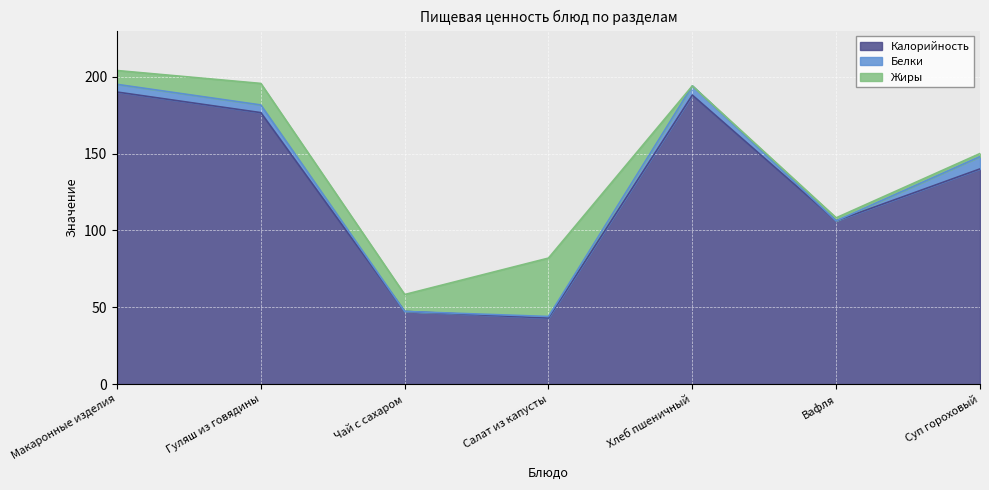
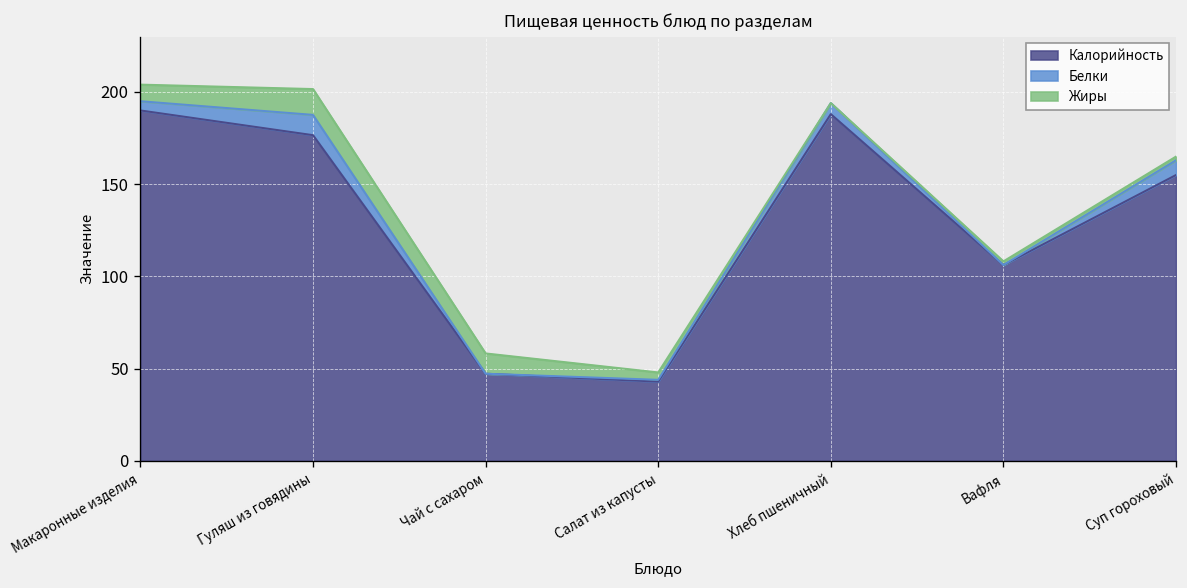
Белки, Гуляш из говядины: 5 -> 11
Жиры, Салат из капусты: 38 -> 4
Калорийность, Суп гороховый: 140 -> 155
